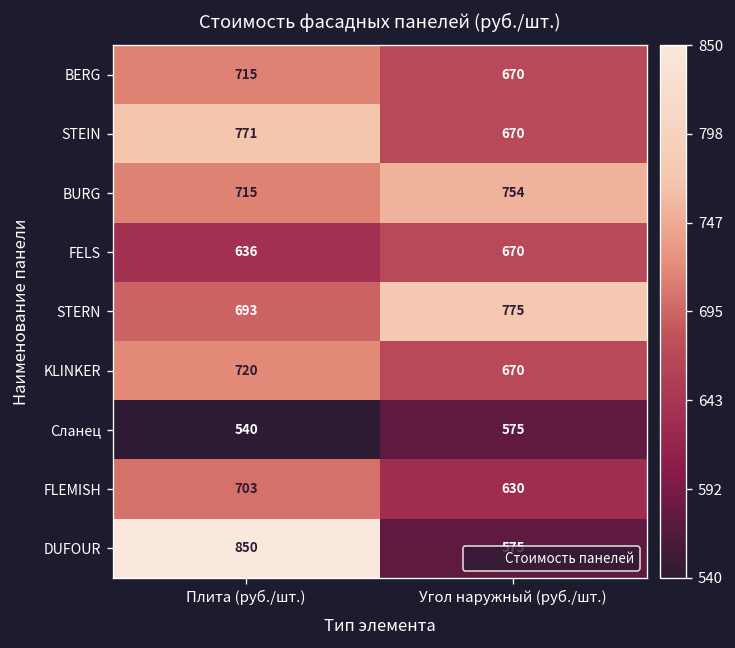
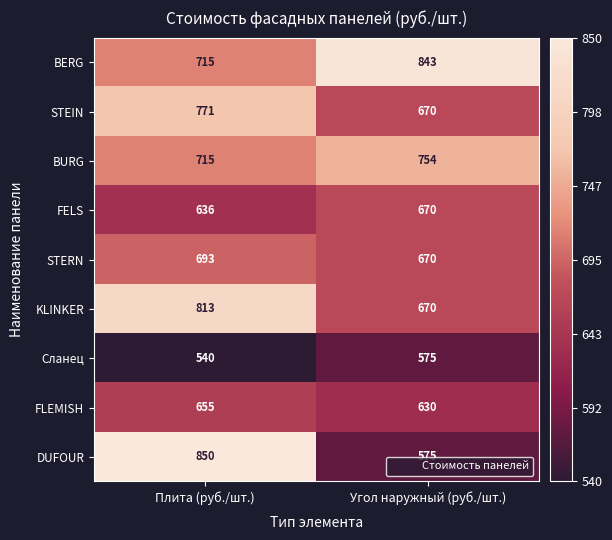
BERG, Угол наружный (руб./шт.): 670 -> 843
STERN, Угол наружный (руб./шт.): 775 -> 670
KLINKER, Плита (руб./шт.): 720 -> 813
FLEMISH, Плита (руб./шт.): 703 -> 655
